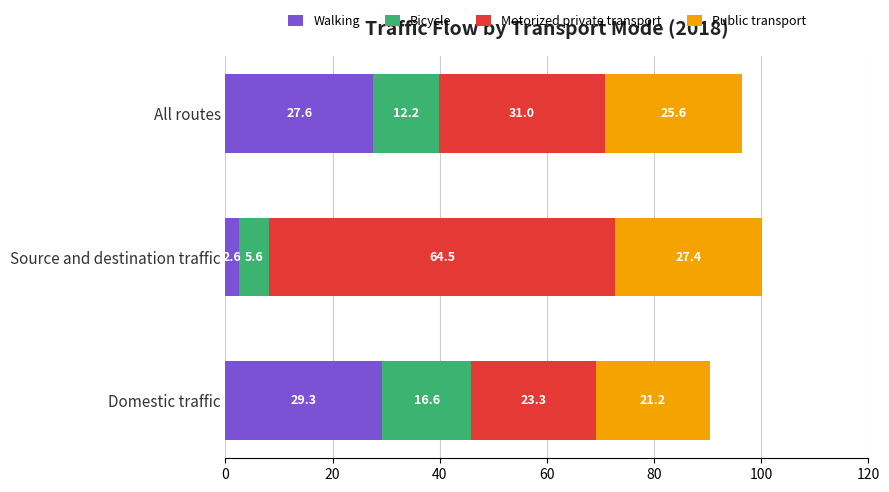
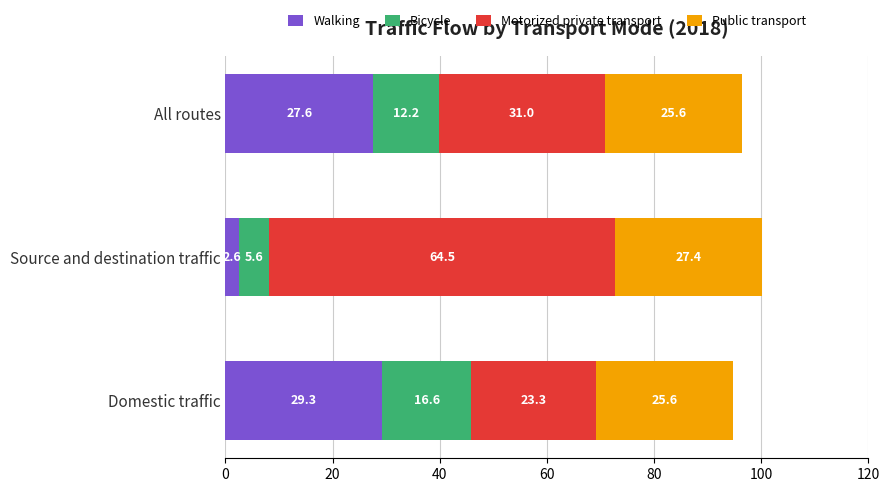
Public transport, Domestic traffic: 21.2 -> 25.6
